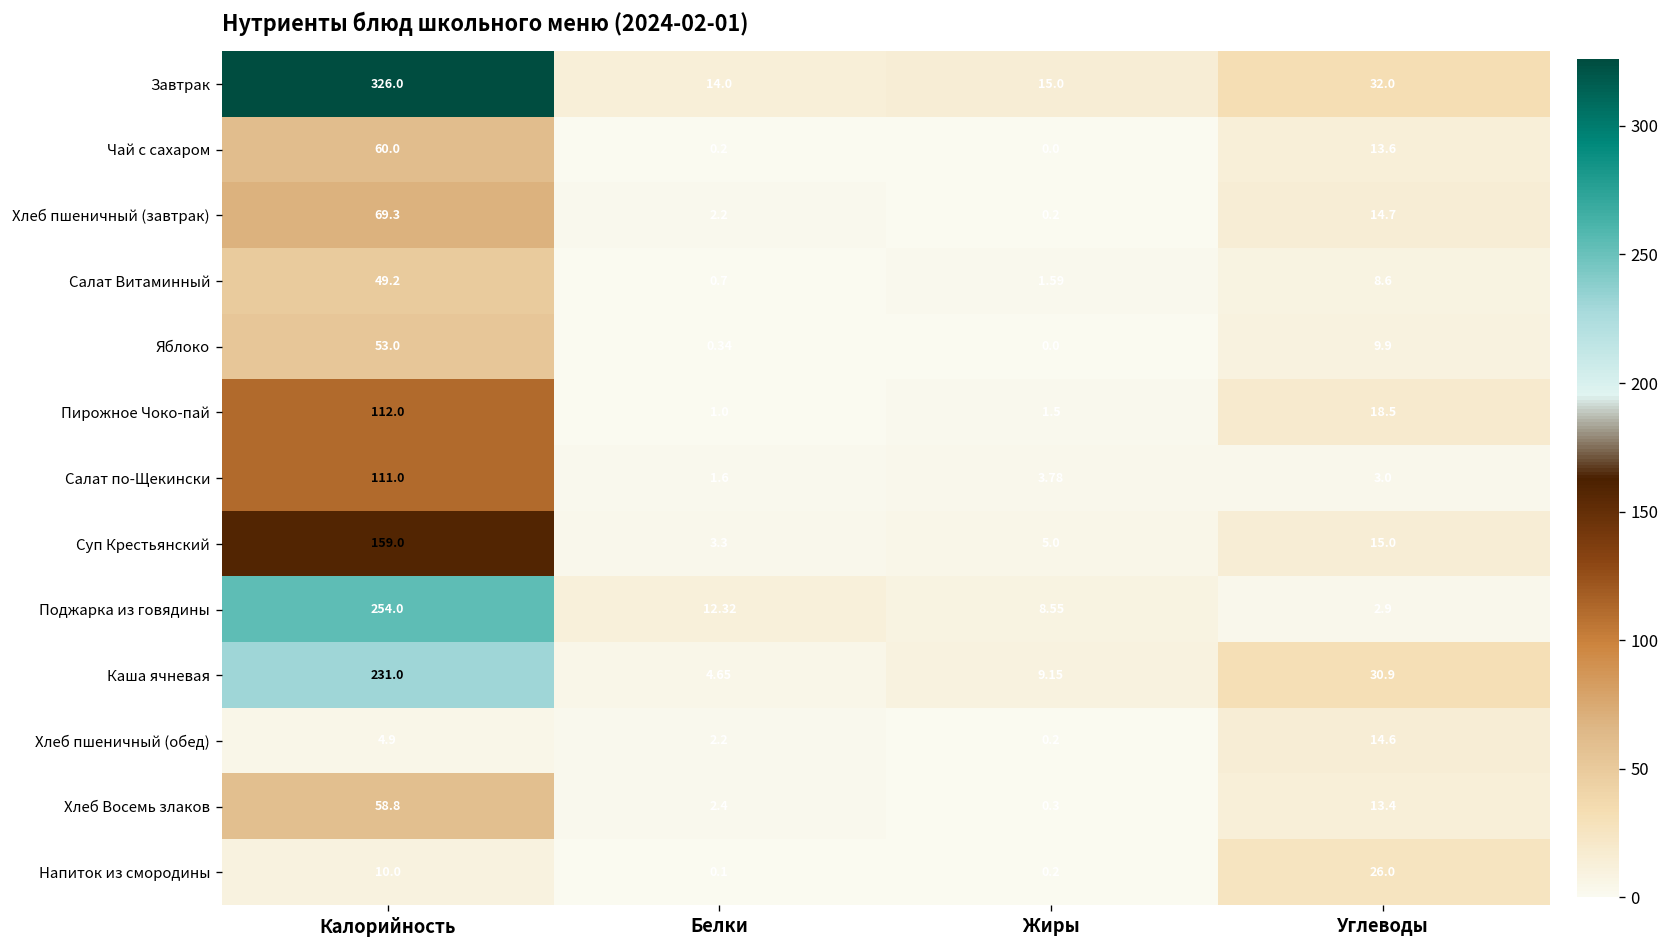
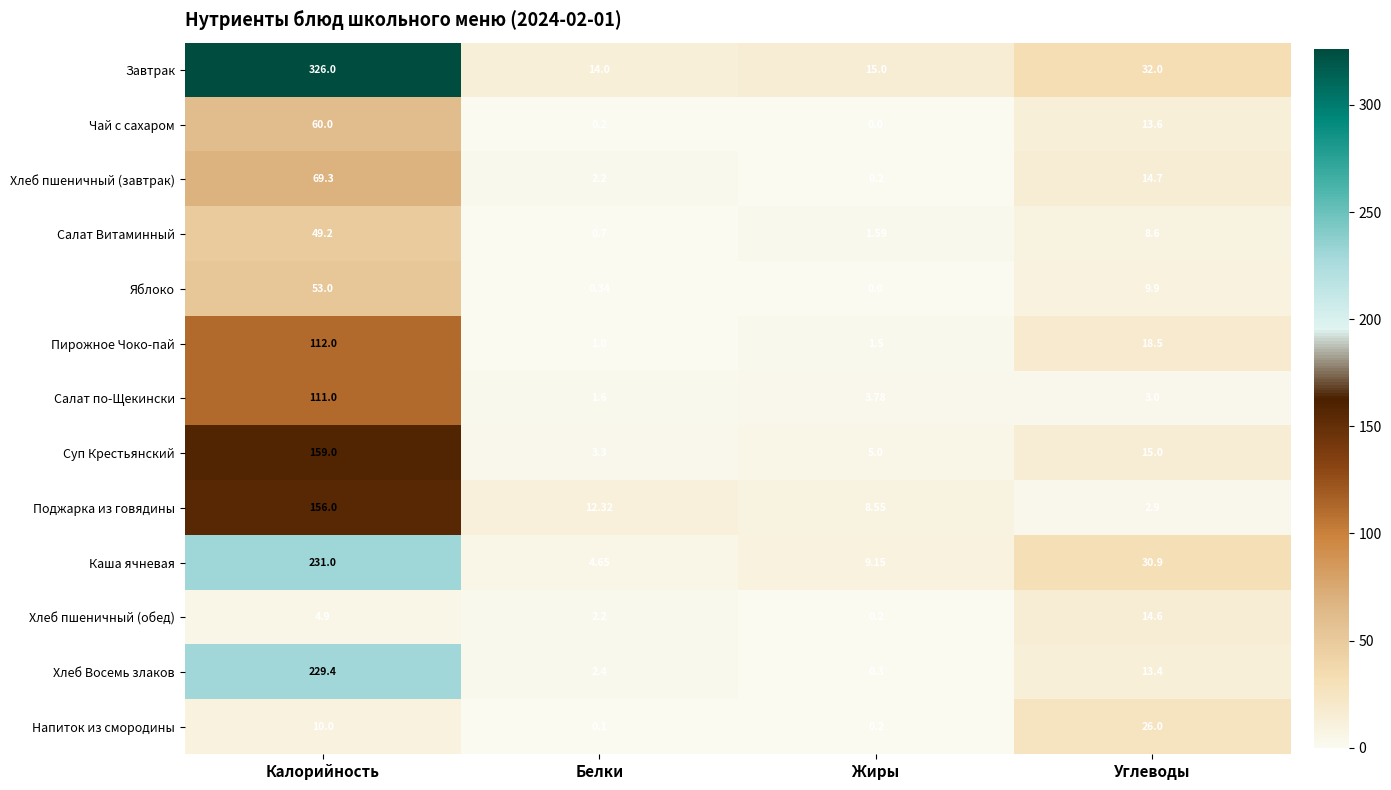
Поджарка из говядины, Калорийность: 254.0 -> 156.0
Хлеб Восемь злаков, Калорийность: 58.8 -> 229.4
